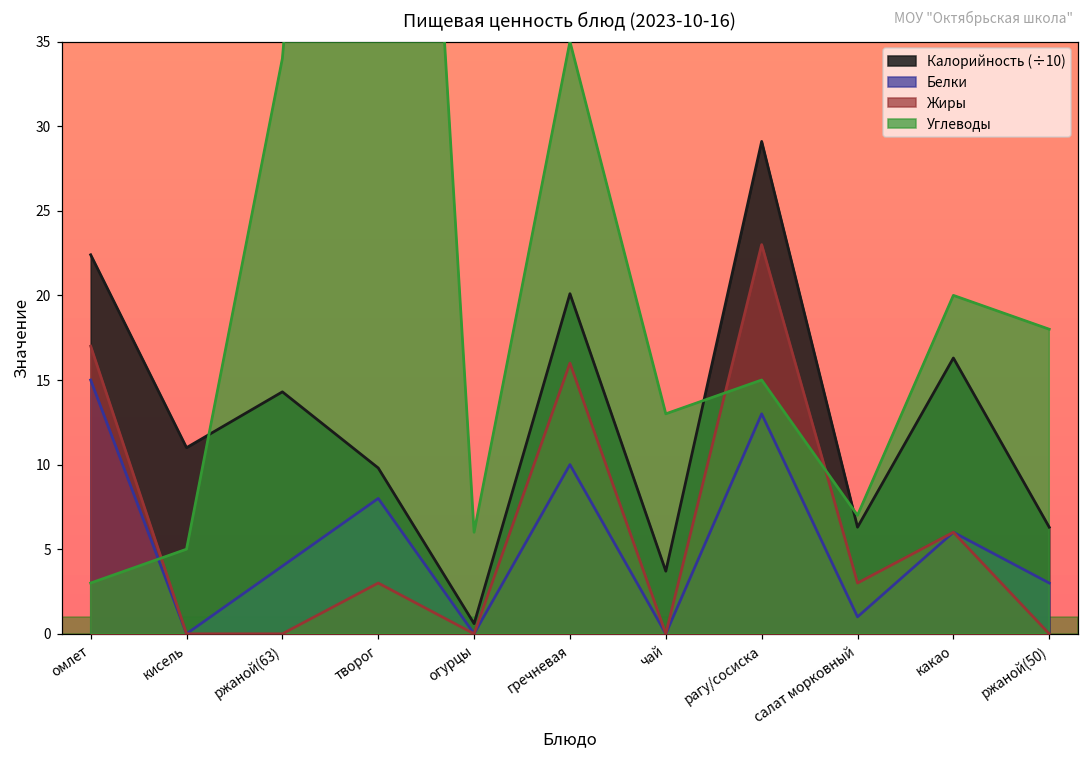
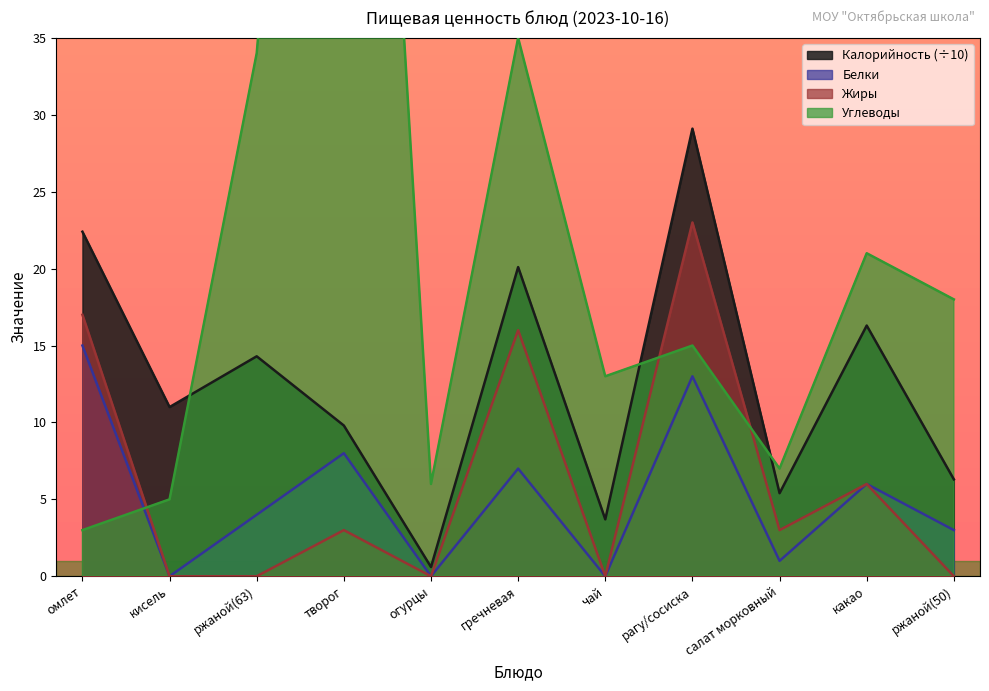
Белки, гречневая: 10 -> 7
Калорийность (÷10), салат морковный: 6.3 -> 5.4
Углеводы, какао: 20 -> 21
